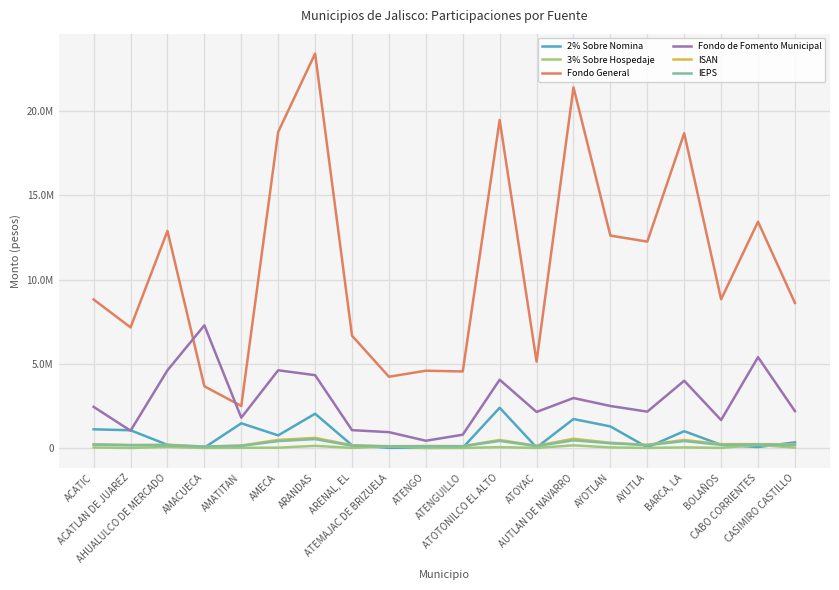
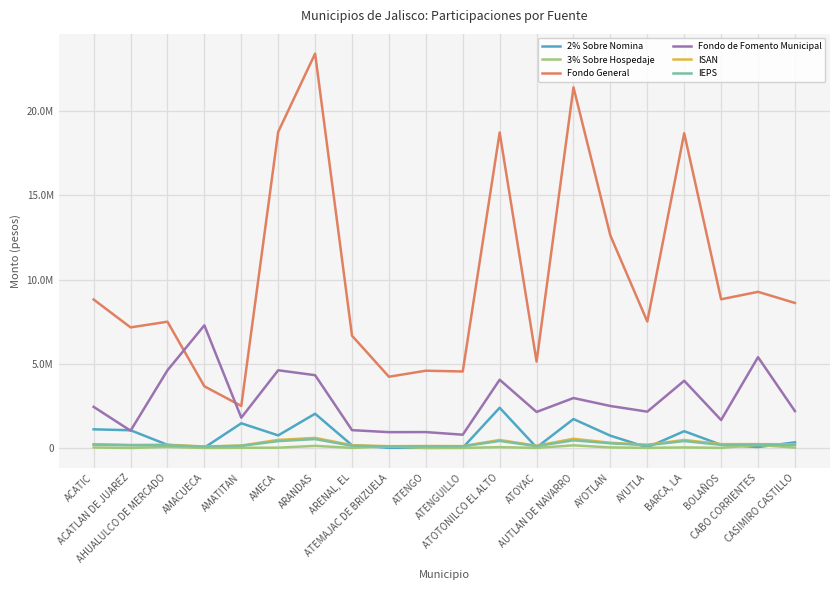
Fondo General, AHUALULCO DE MERCADO: 12900000 -> 7500000
Fondo de Fomento Municipal, ATENGO: 400000 -> 900000
Fondo General, ATOTONILCO EL ALTO: 19500000 -> 18700000
2% Sobre Nomina, AYOTLAN: 1300000 -> 700000
Fondo General, AYUTLA: 12200000 -> 7500000
Fondo General, CABO CORRIENTES: 13400000 -> 9300000
